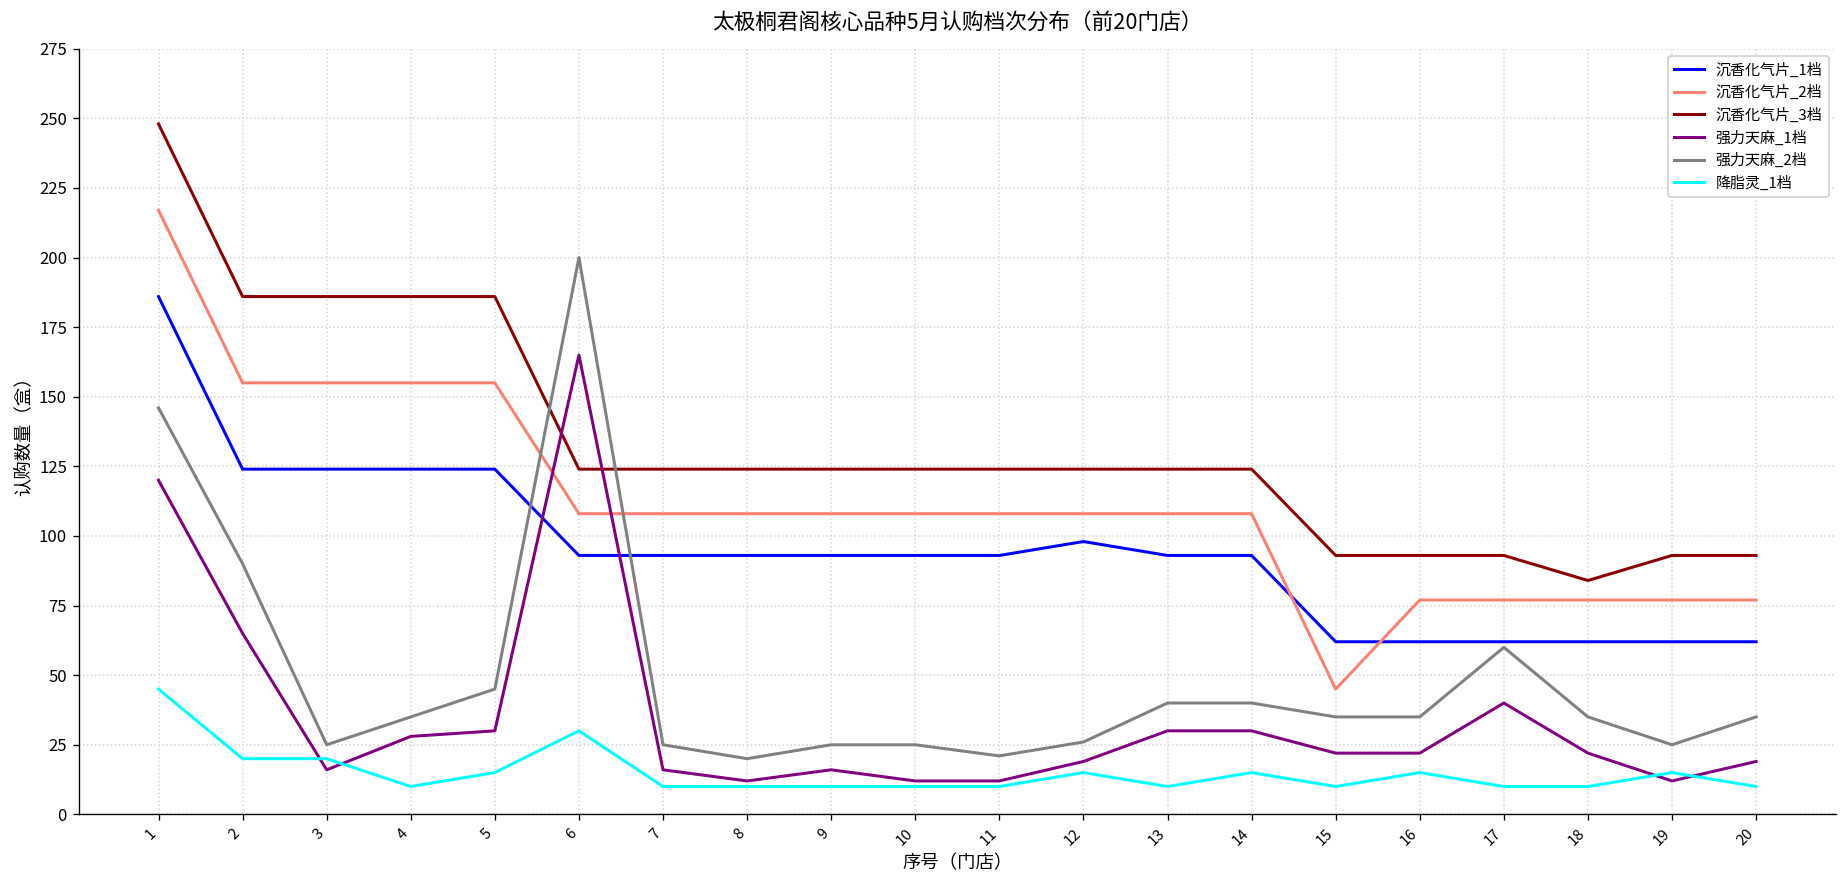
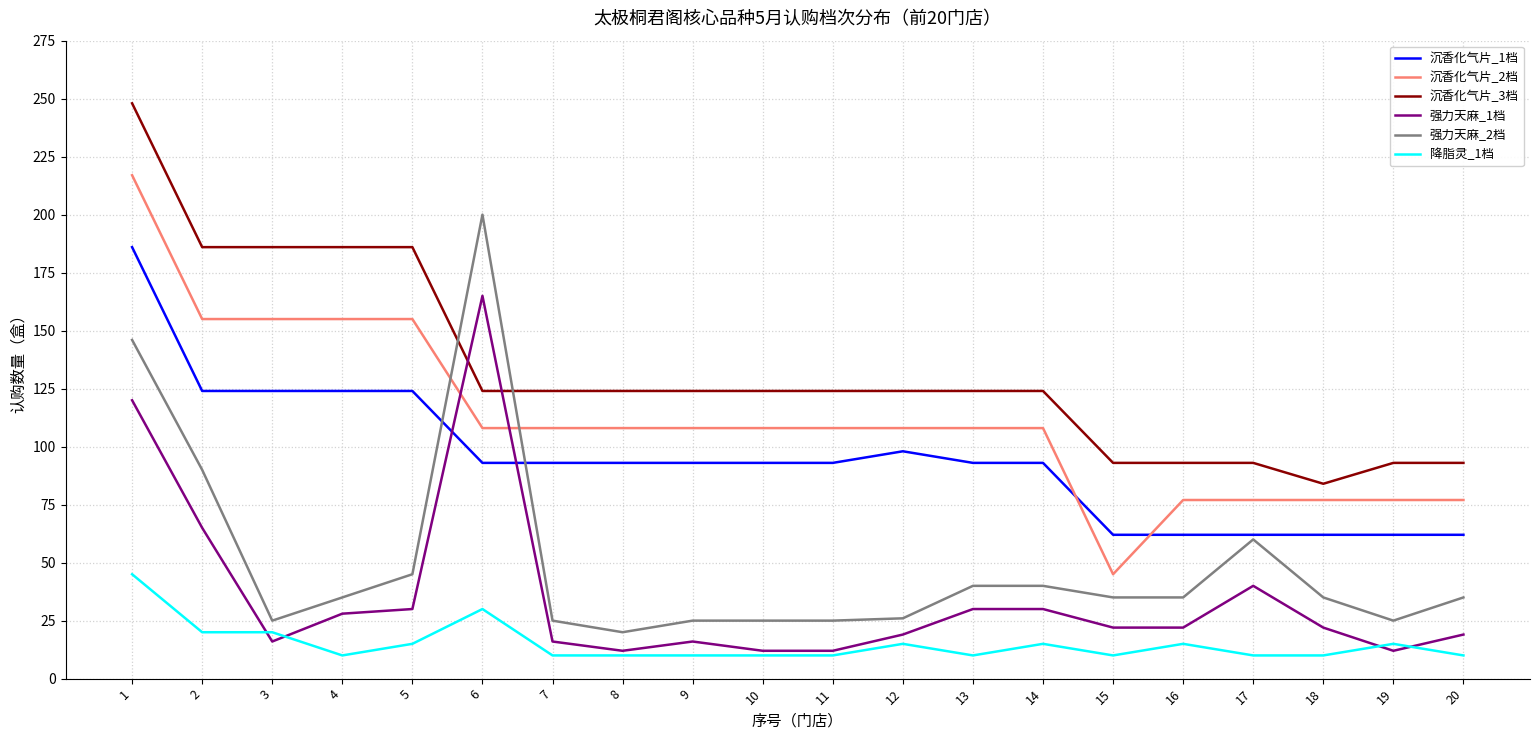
强力天麻_2档, 11: 21 -> 25
